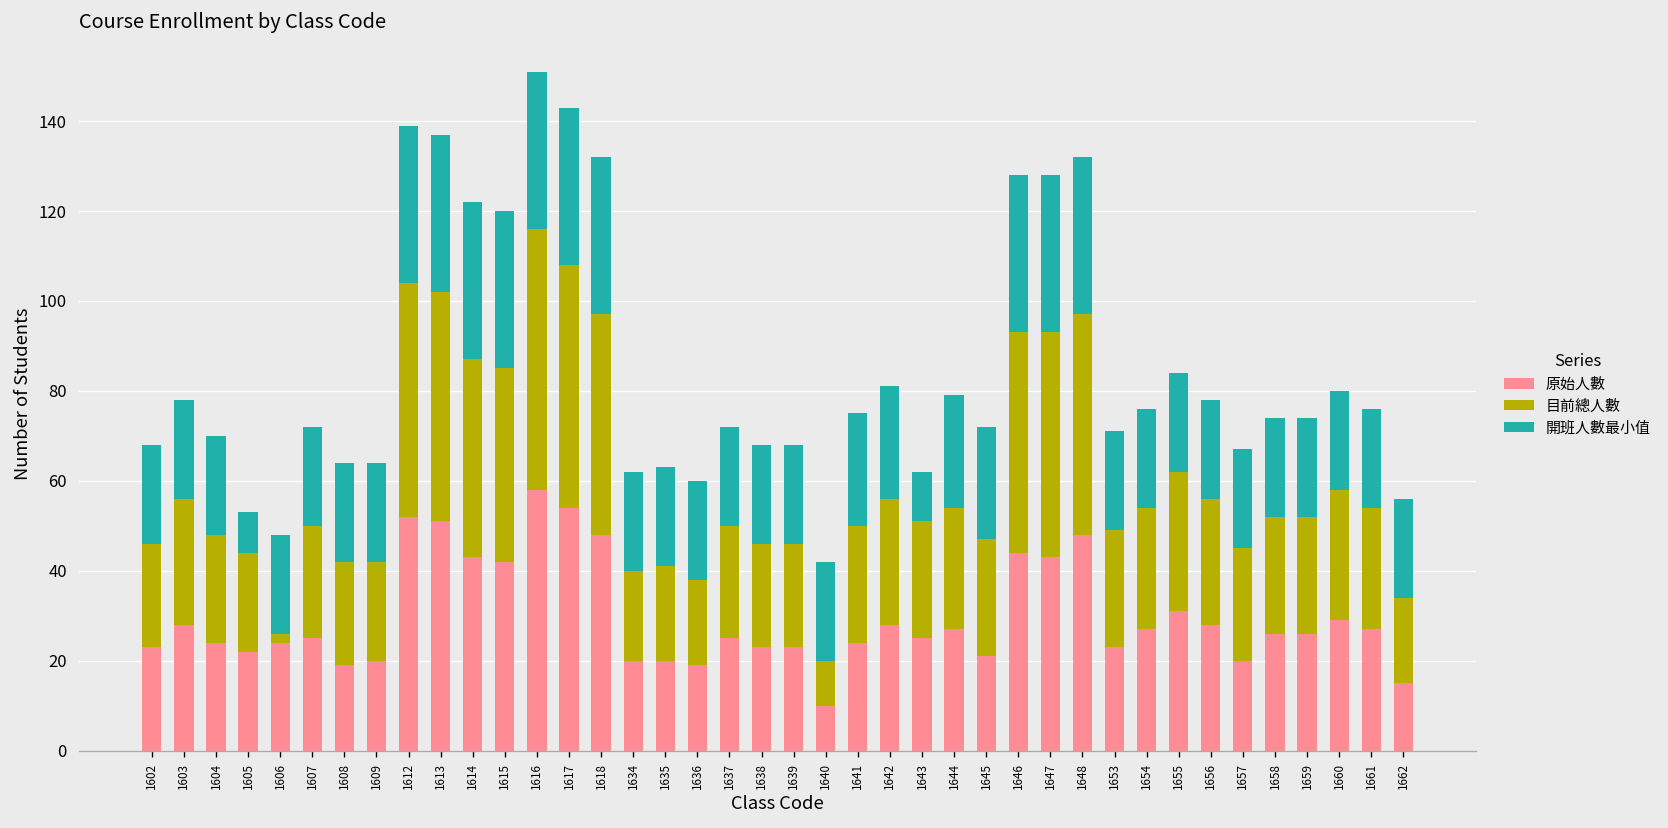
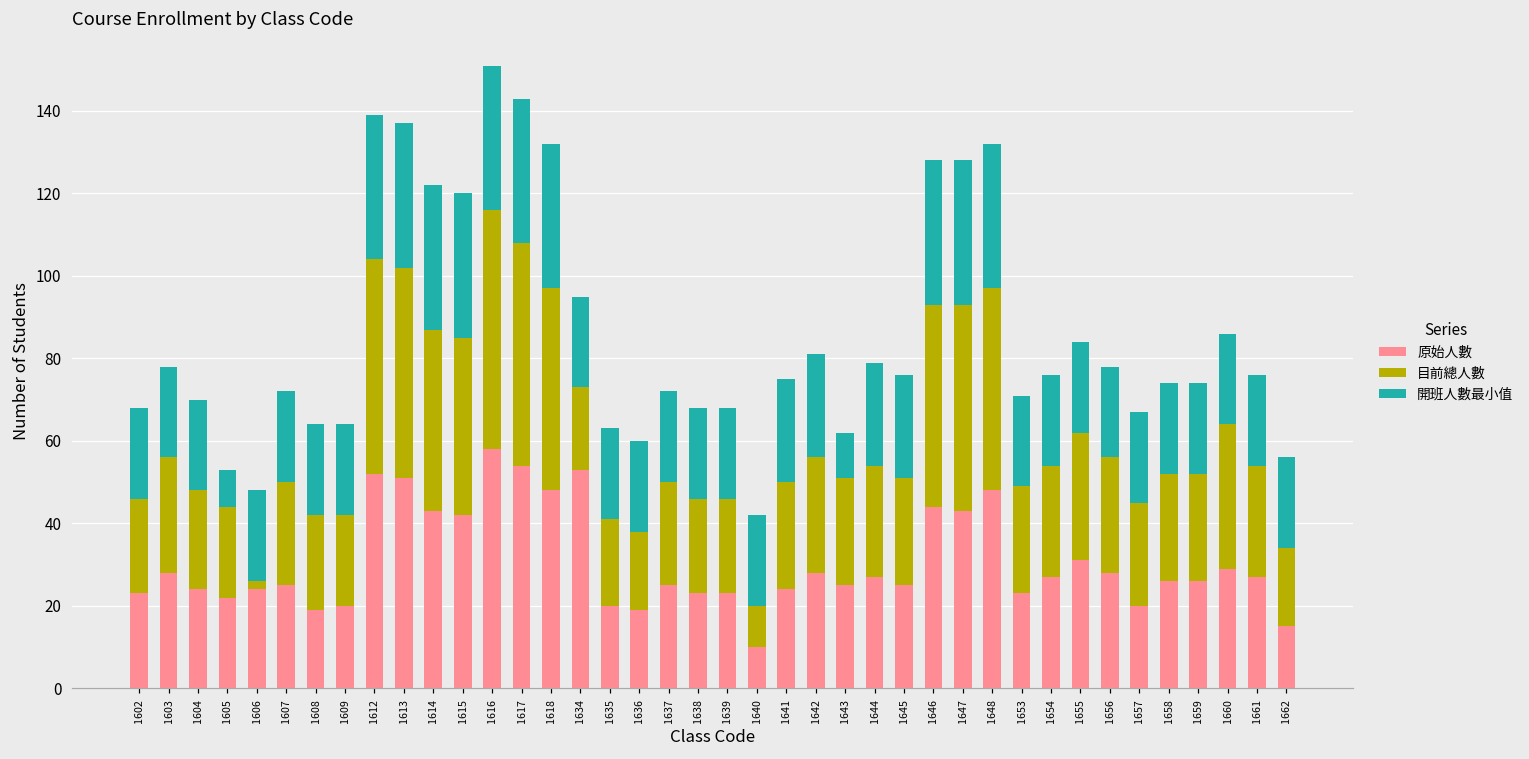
原始人數, 1634: 20 -> 53
原始人數, 1645: 21 -> 25
目前總人數, 1660: 29 -> 35
